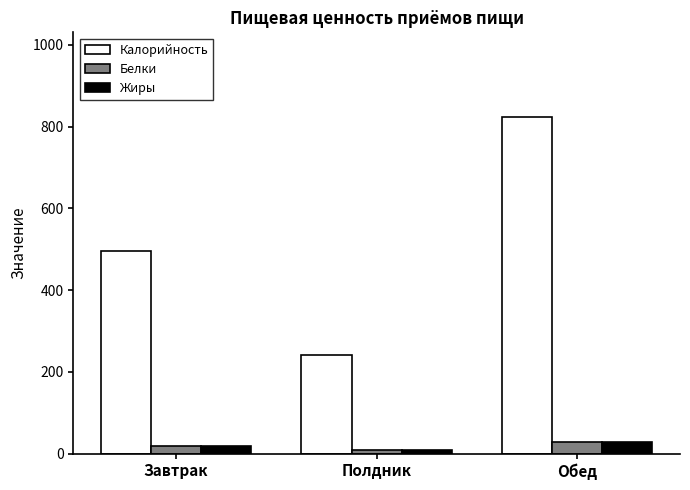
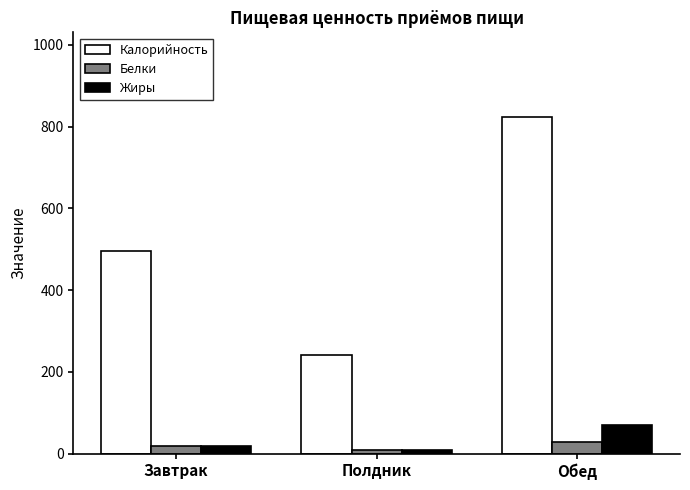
Жиры, Обед: 30 -> 70
